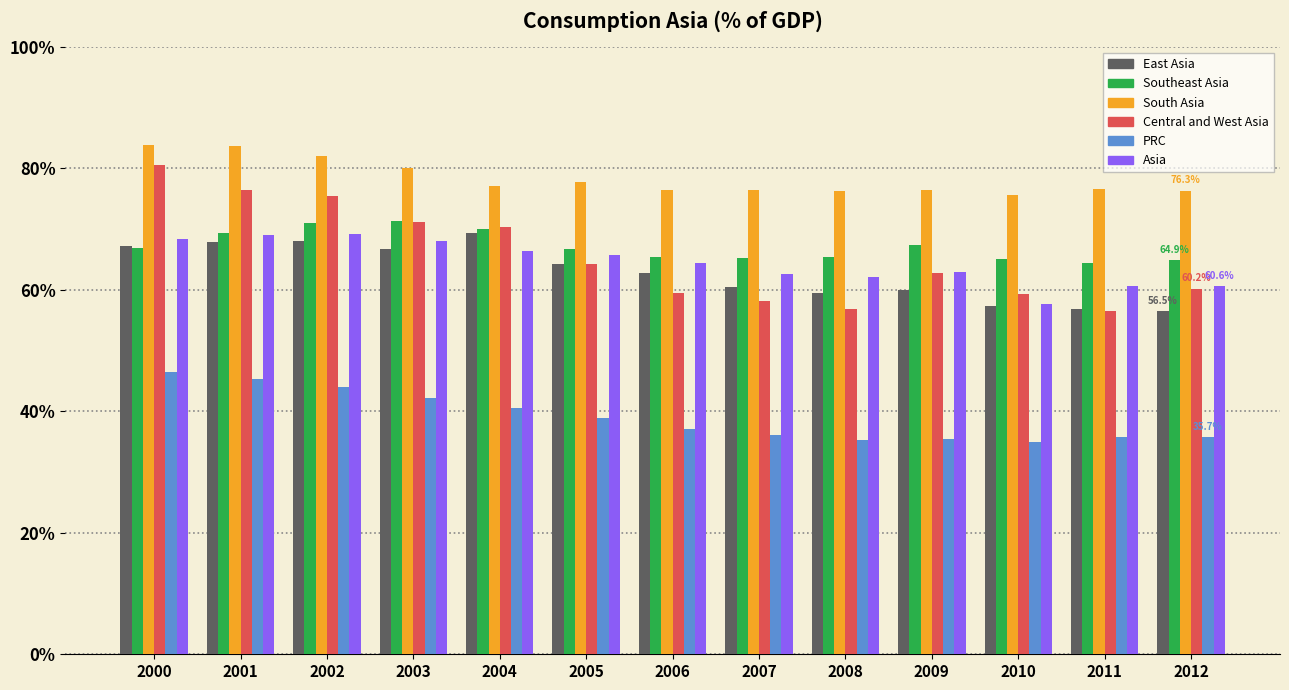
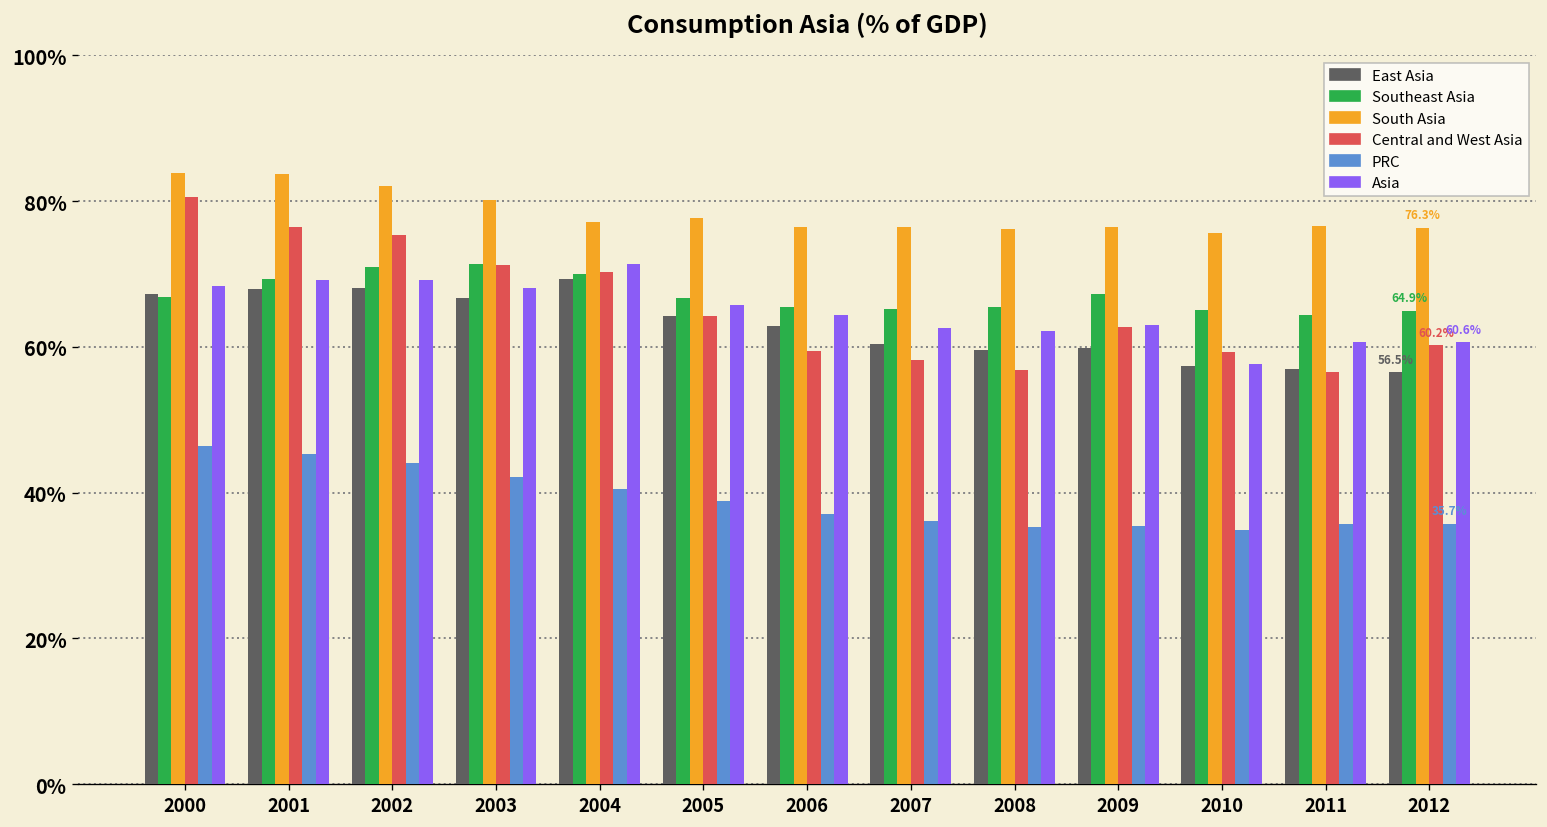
Asia, 2004: 66% -> 71%
